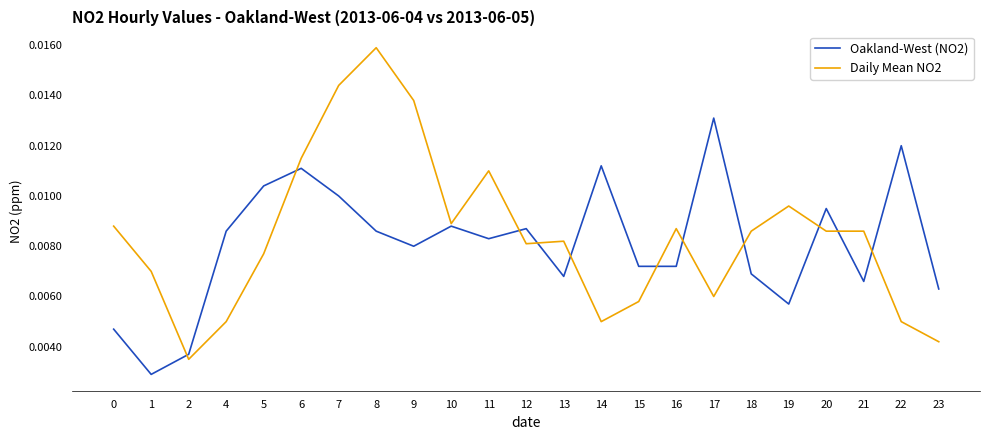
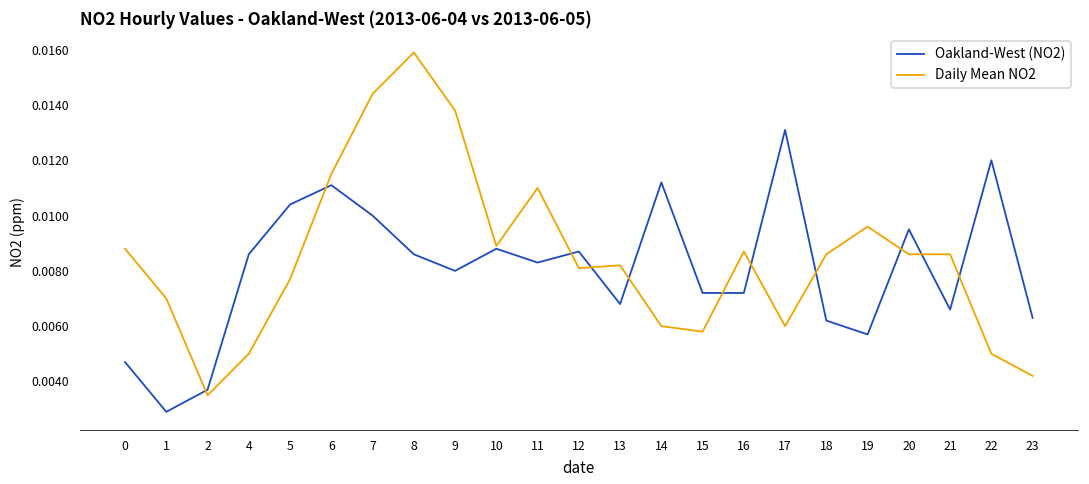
Daily Mean NO2, 14: 0.005 -> 0.006
Oakland-West (NO2), 18: 0.0069 -> 0.0062
